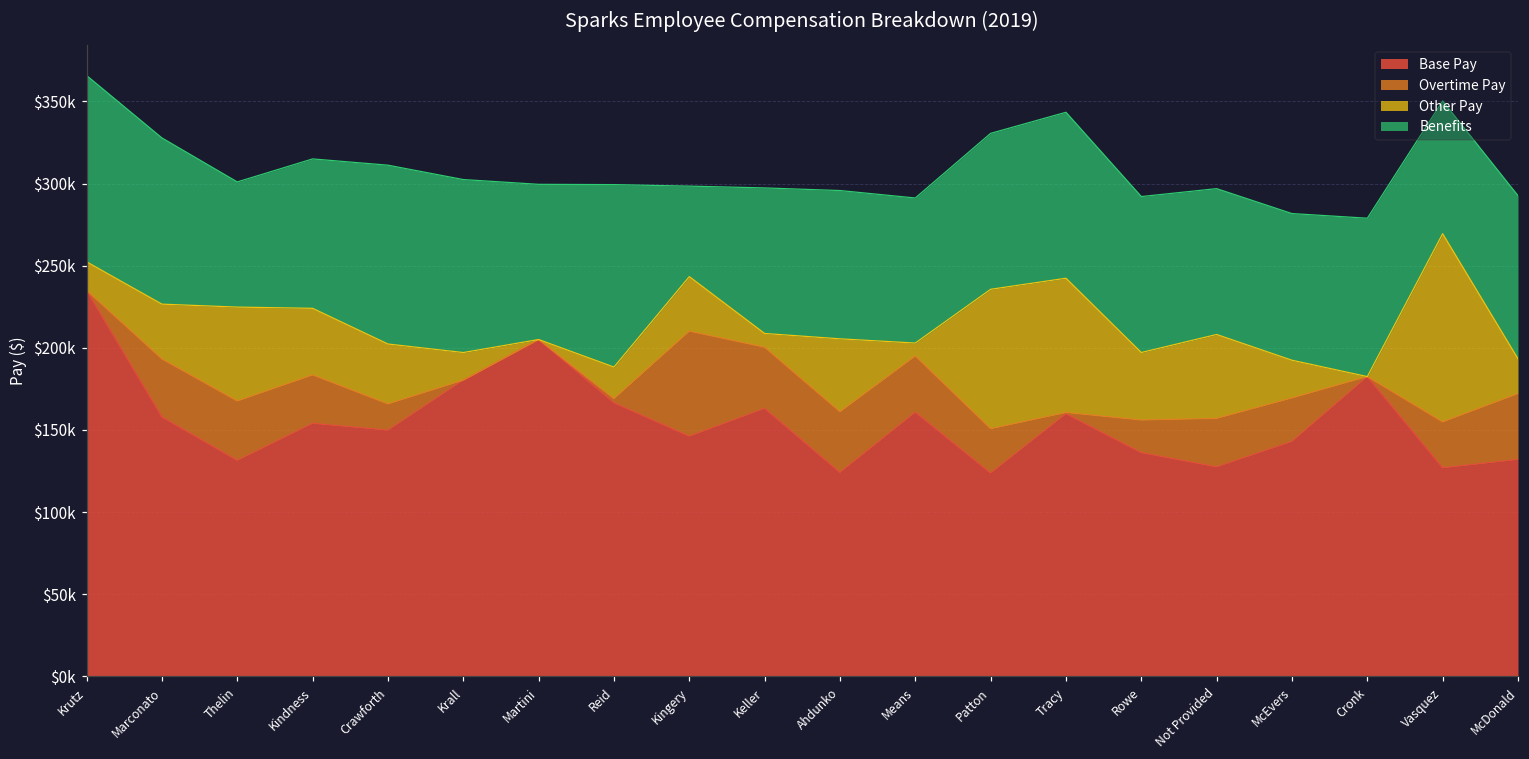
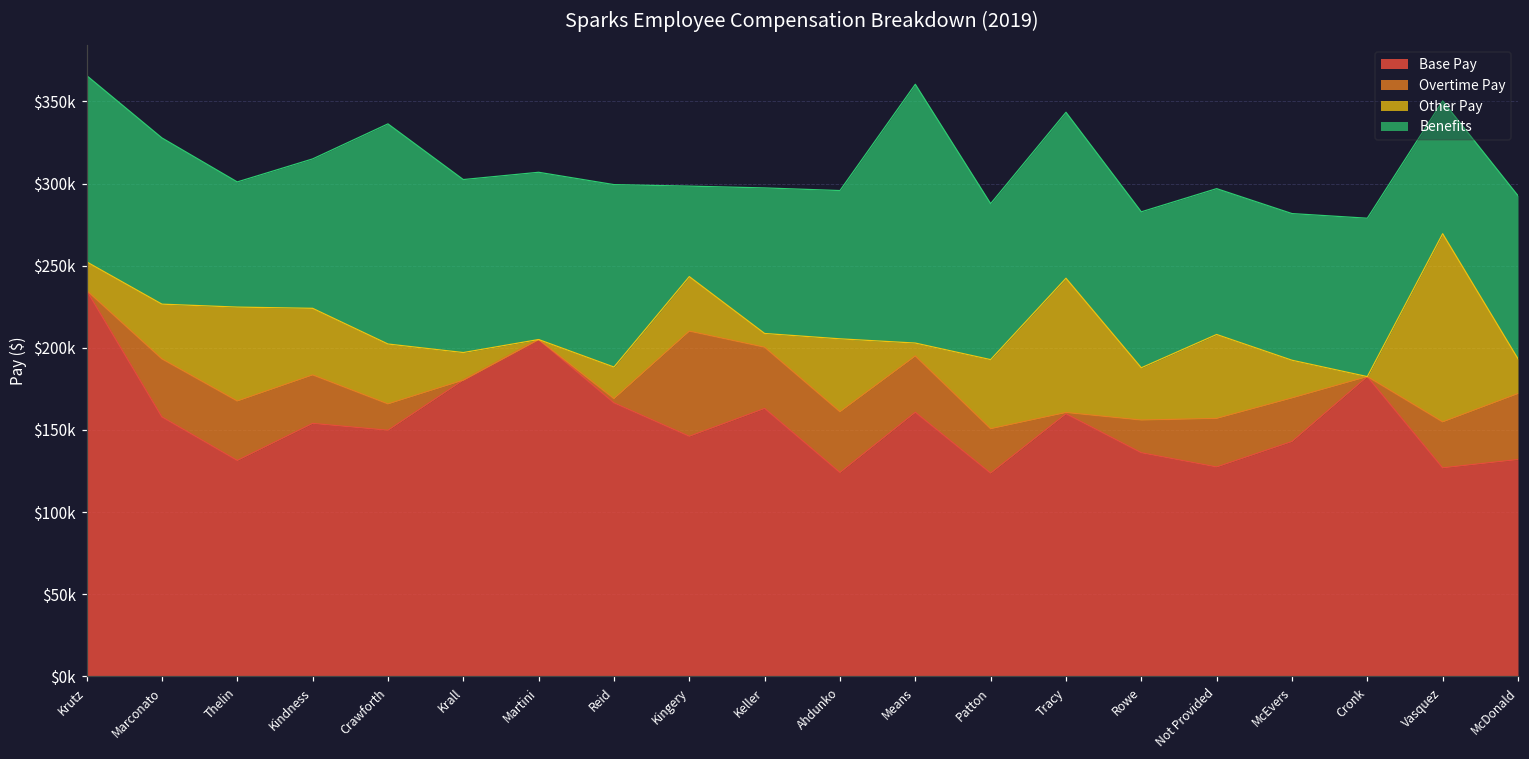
Benefits, Crawforth: $109000 -> $134000
Benefits, Martini: $94000 -> $102000
Benefits, Means: $88000 -> $158000
Other Pay, Patton: $85000 -> $42000
Other Pay, Rowe: $41000 -> $32000
